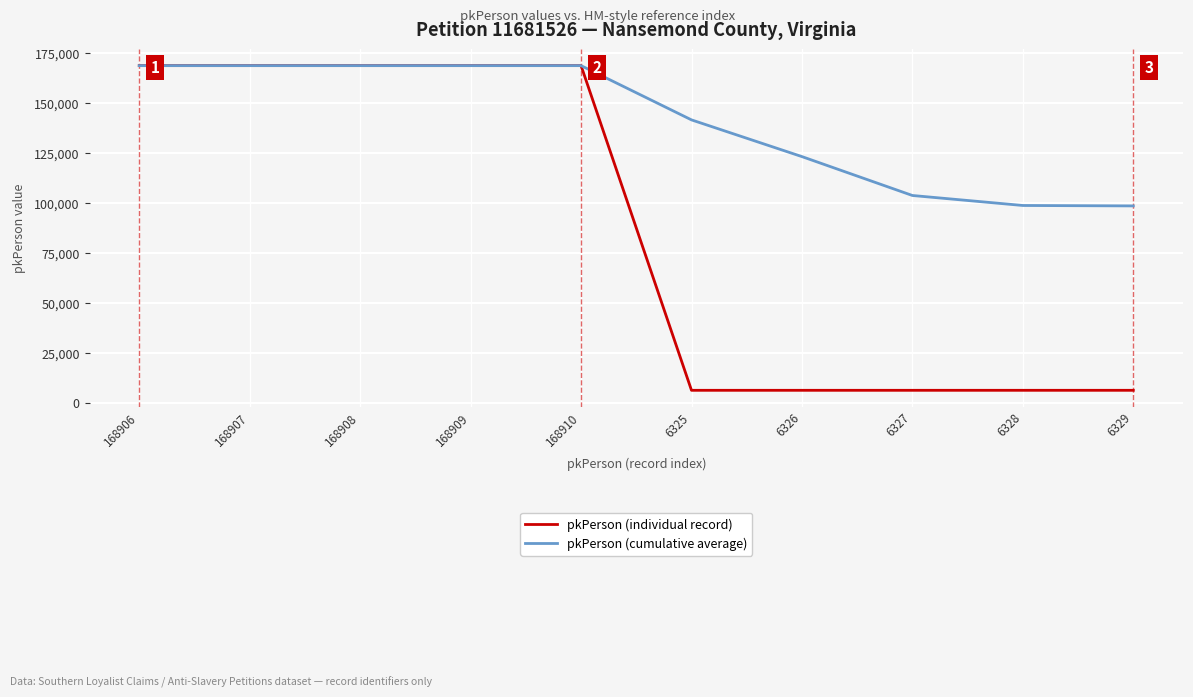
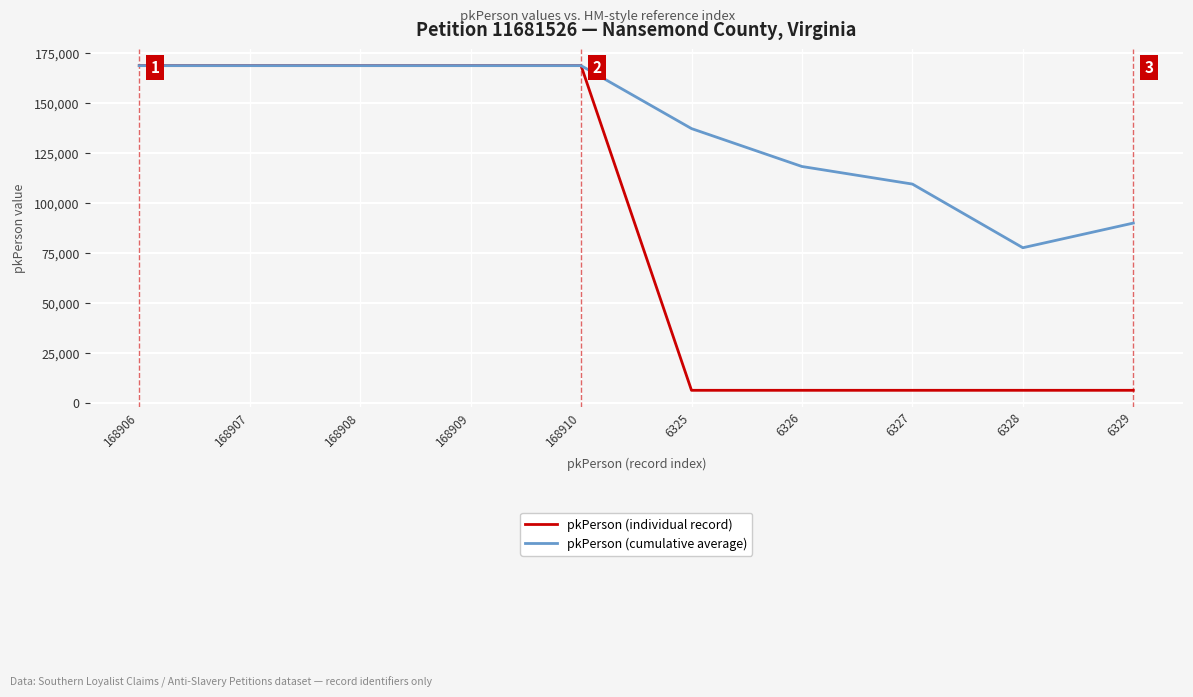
pkPerson (cumulative average), 6325: 142,000 -> 137,000
pkPerson (cumulative average), 6326: 123,000 -> 118,000
pkPerson (cumulative average), 6327: 104,000 -> 110,000
pkPerson (cumulative average), 6328: 99,000 -> 78,000
pkPerson (cumulative average), 6329: 99,000 -> 90,000
